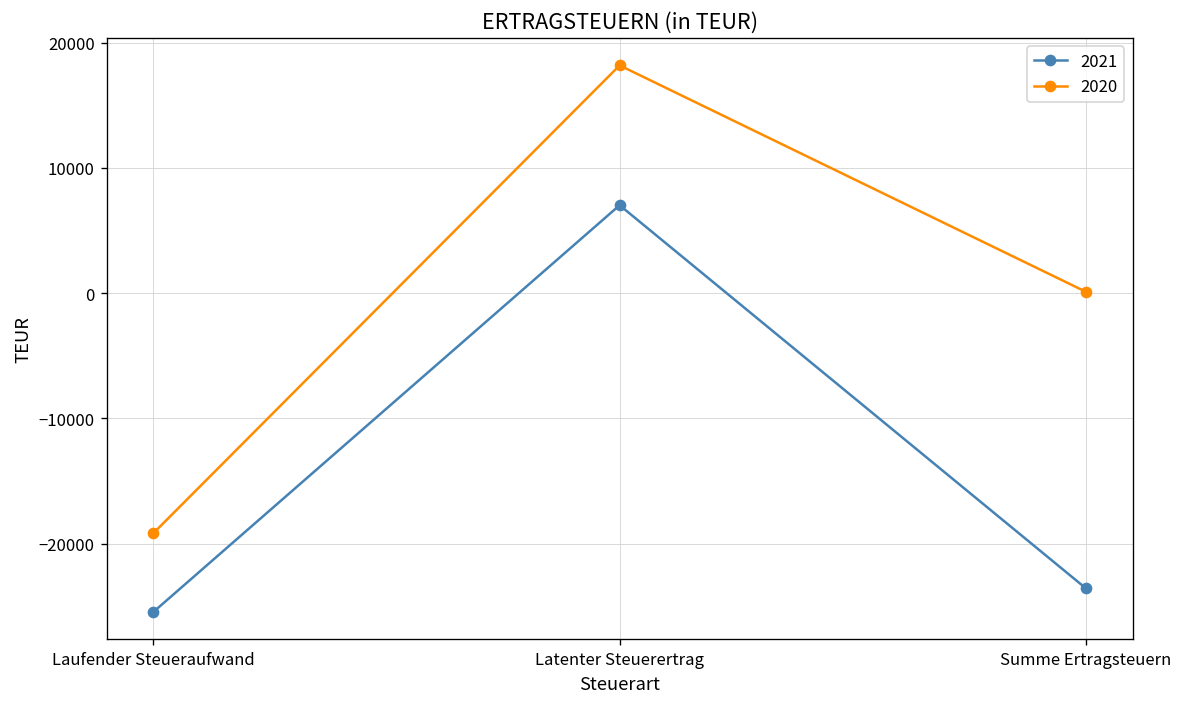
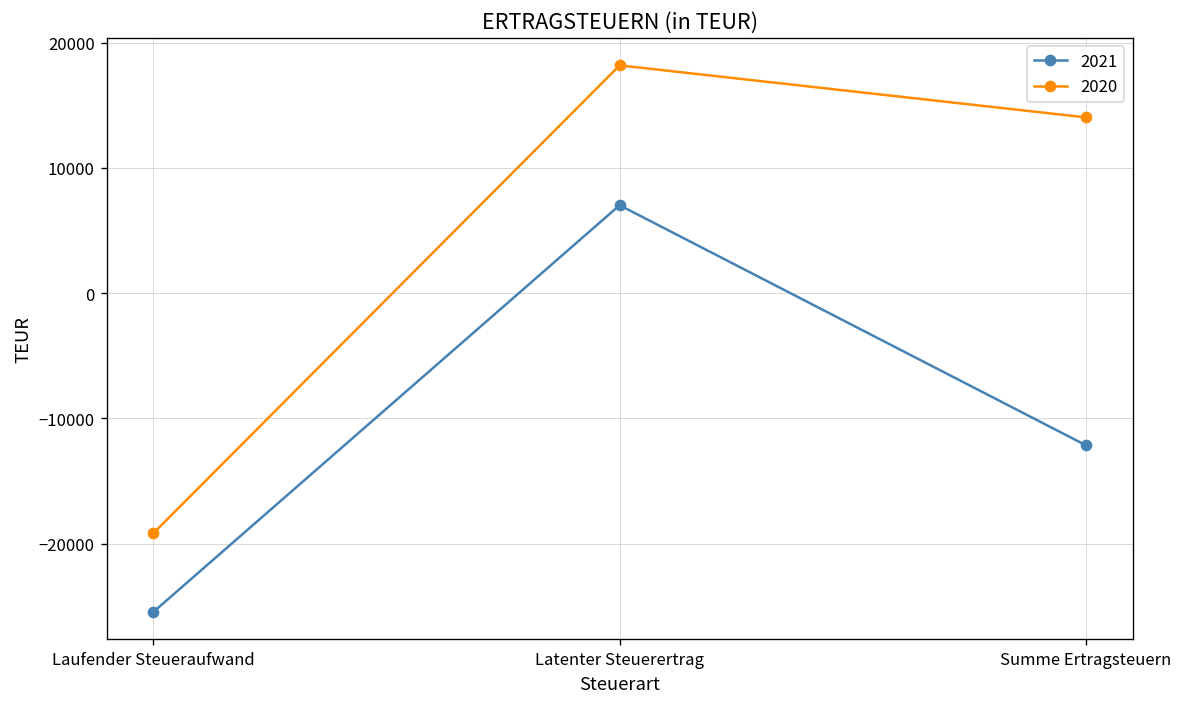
2021, Summe Ertragsteuern: -23600 -> -12200
2020, Summe Ertragsteuern: 100 -> 14000
